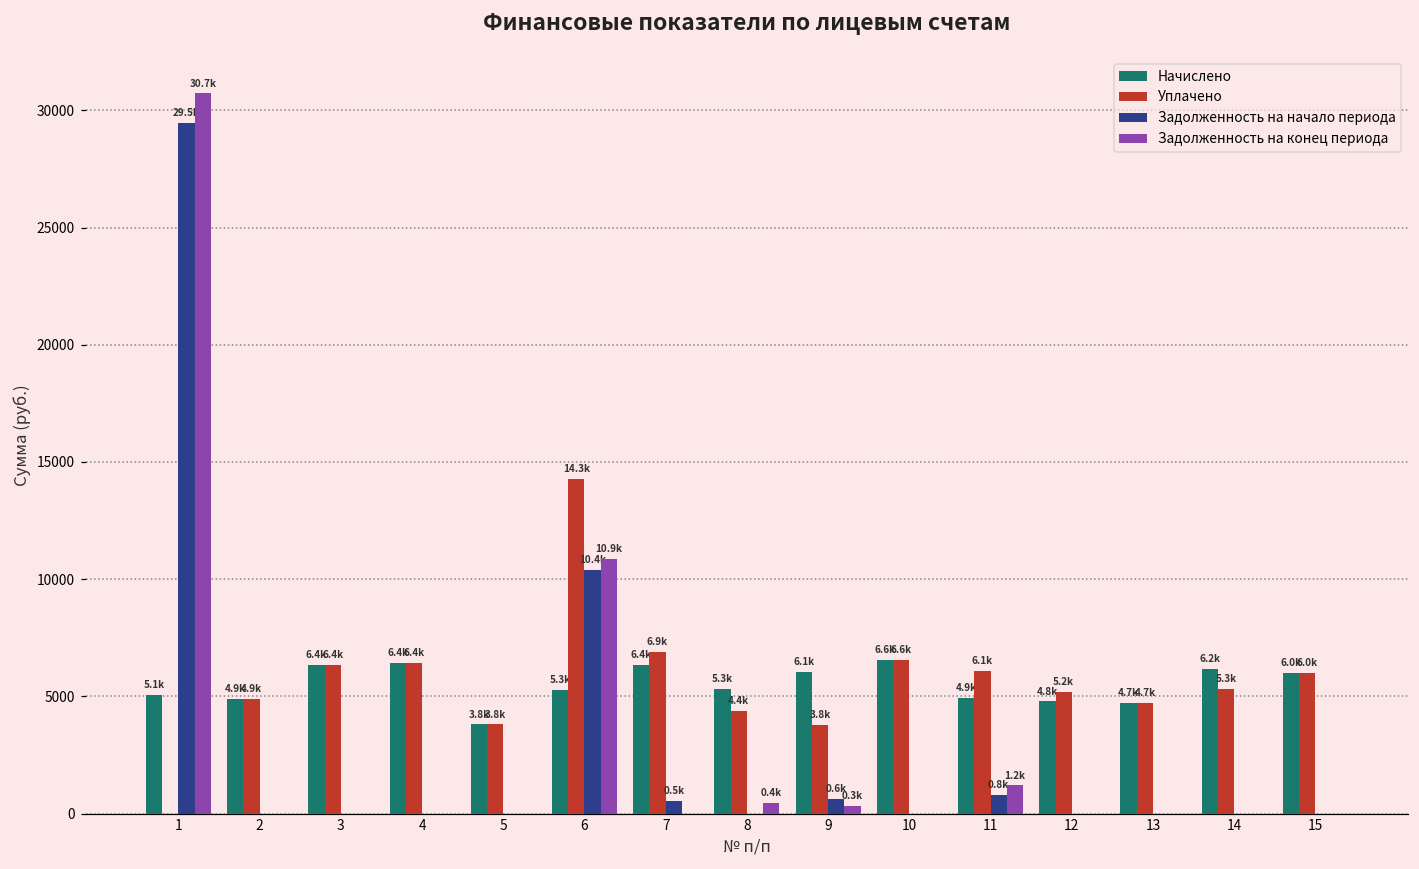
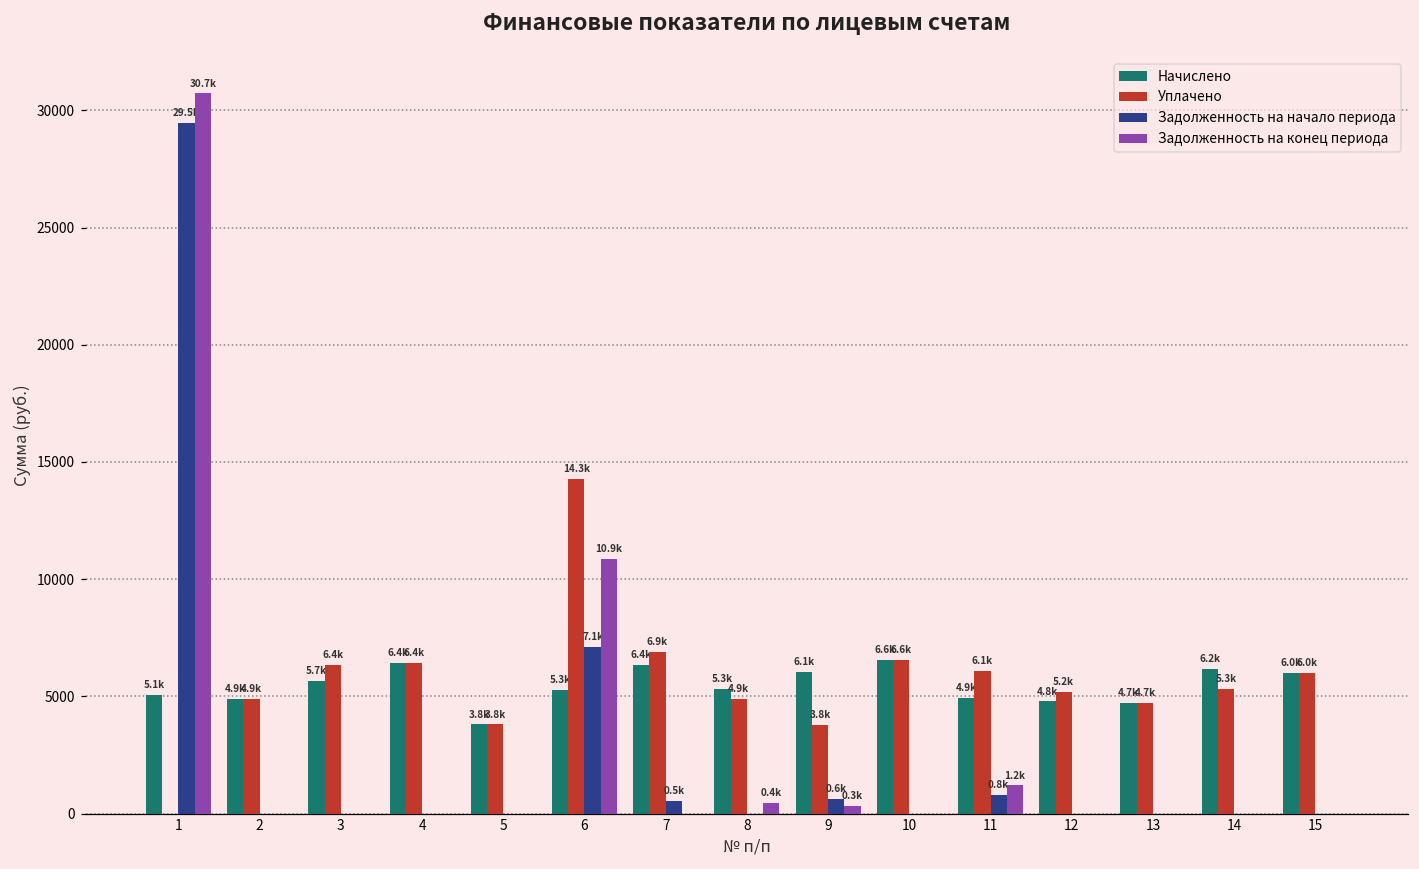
Начислено, 3: 6.4k -> 5.7k
Задолженность на начало периода, 6: 10.4k -> 7.1k
Уплачено, 8: 4.4k -> 4.9k
